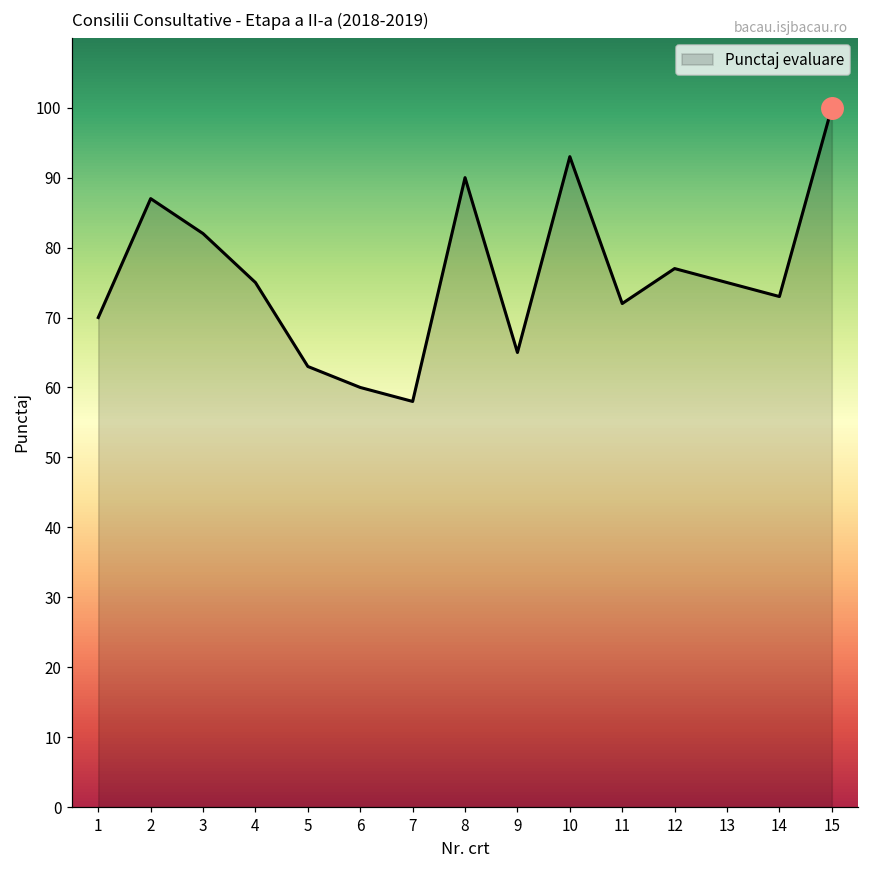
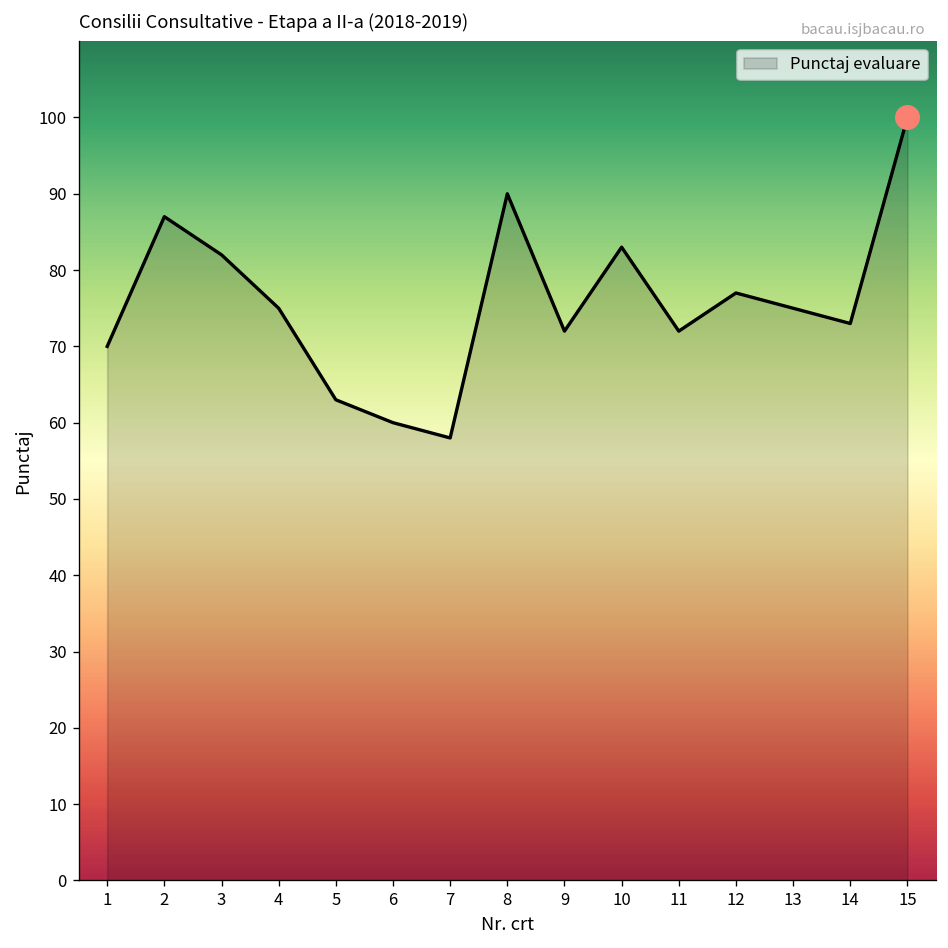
Punctaj evaluare, 9: 65 -> 72
Punctaj evaluare, 10: 93 -> 83
